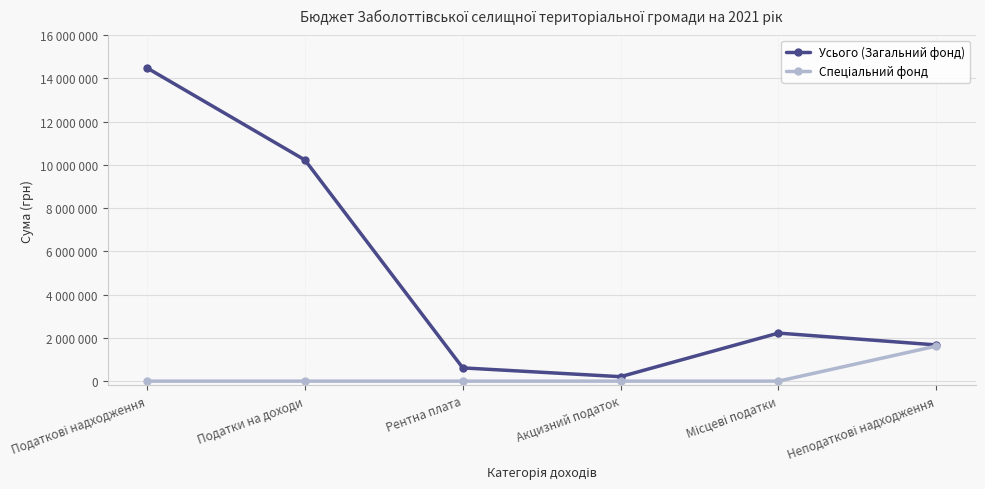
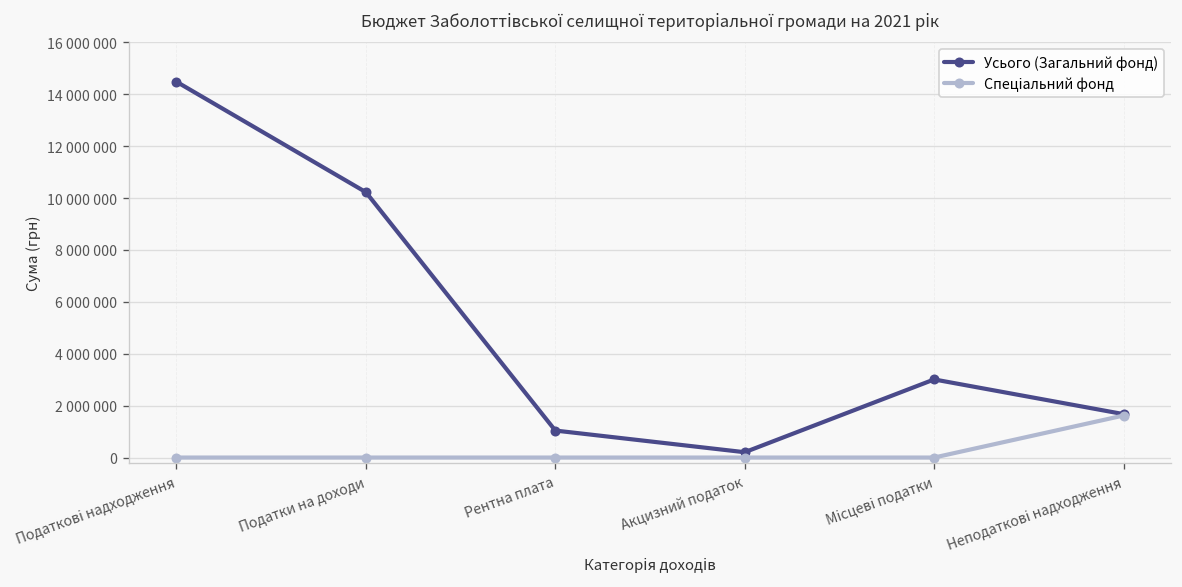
Усього (Загальний фонд), Рентна плата: 600000 -> 1000000
Усього (Загальний фонд), Місцеві податки: 2200000 -> 3000000
